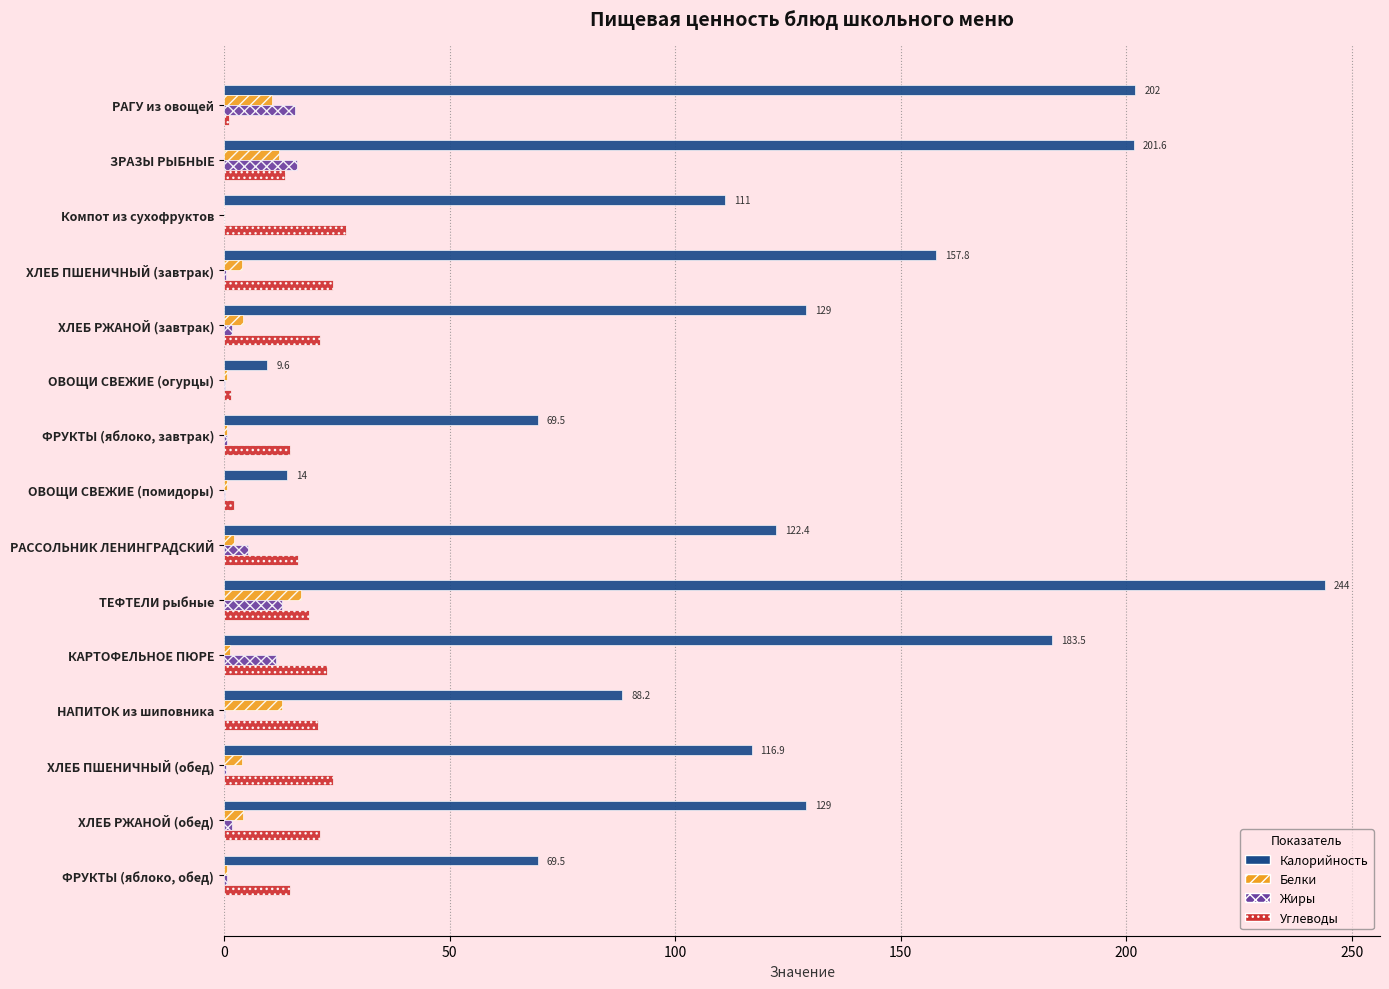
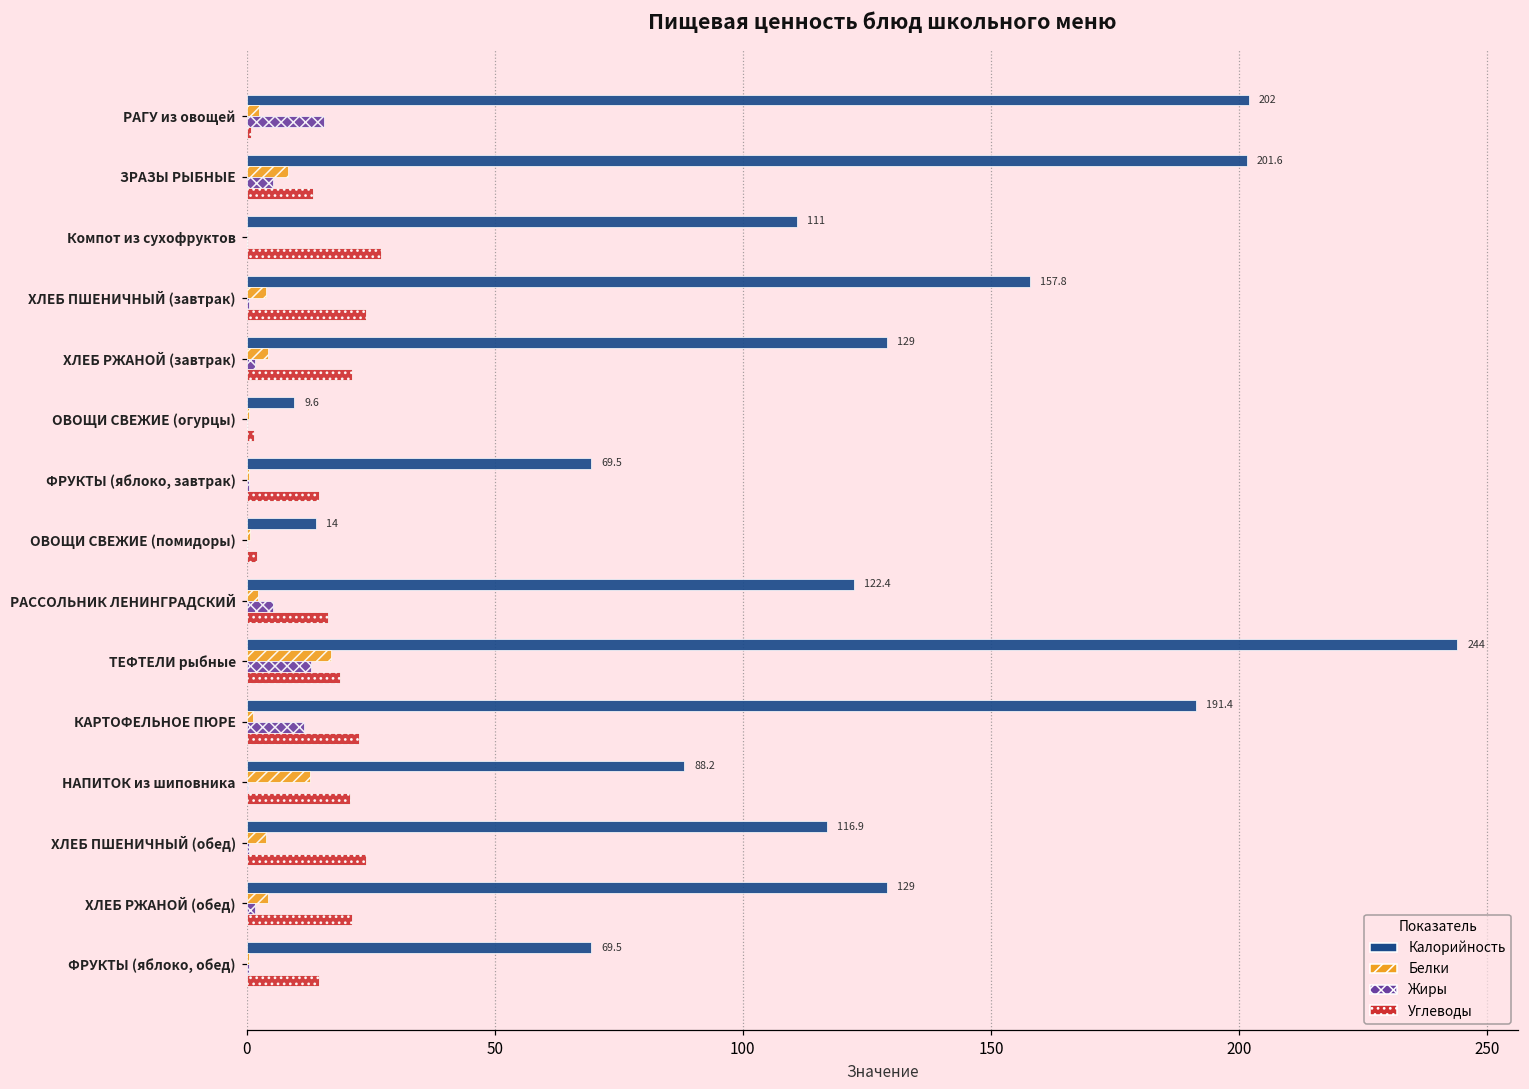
Белки, РАГУ из овощей: 11 -> 3
Белки, ЗРАЗЫ РЫБНЫЕ: 12 -> 8
Жиры, ЗРАЗЫ РЫБНЫЕ: 16 -> 5
Калорийность, КАРТОФЕЛЬНОЕ ПЮРЕ: 183.5 -> 191.4
